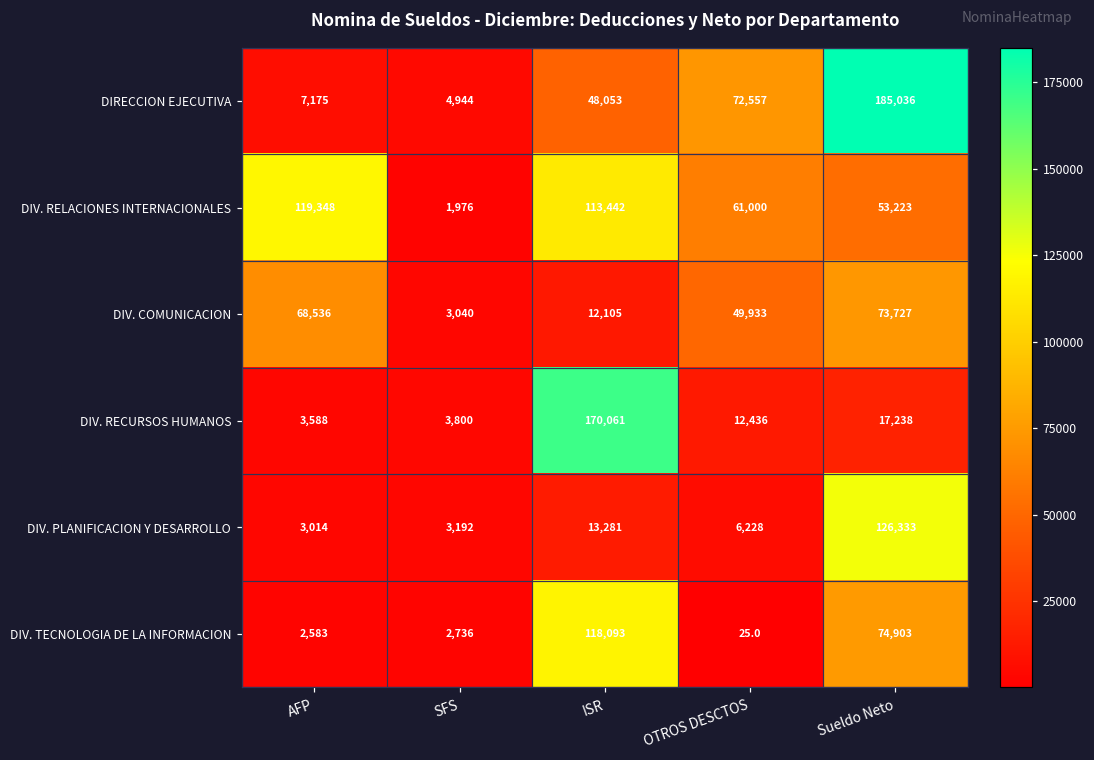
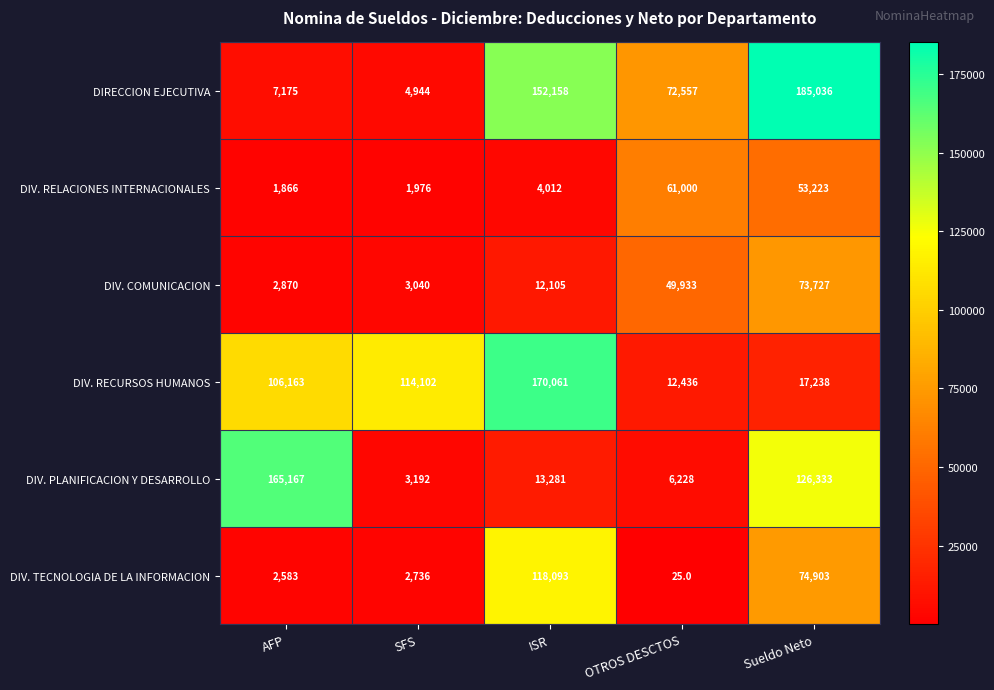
DIRECCION EJECUTIVA, ISR: 48,053 -> 152,158
DIV. RELACIONES INTERNACIONALES, AFP: 119,348 -> 1,866
DIV. RELACIONES INTERNACIONALES, ISR: 113,442 -> 4,012
DIV. COMUNICACION, AFP: 68,536 -> 2,870
DIV. RECURSOS HUMANOS, AFP: 3,588 -> 106,163
DIV. RECURSOS HUMANOS, SFS: 3,800 -> 114,102
DIV. PLANIFICACION Y DESARROLLO, AFP: 3,014 -> 165,167
